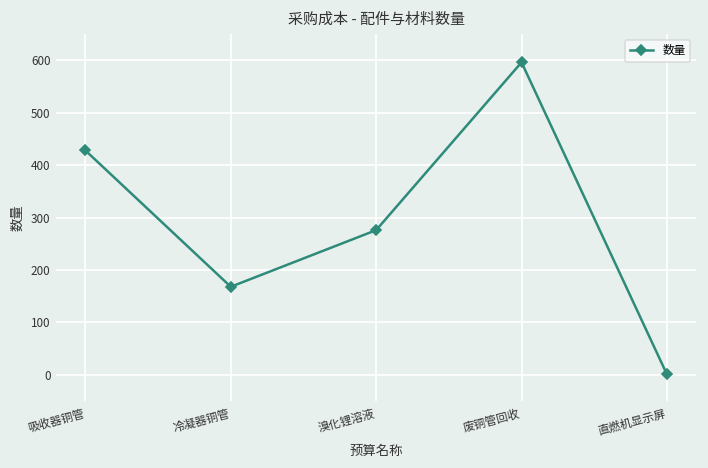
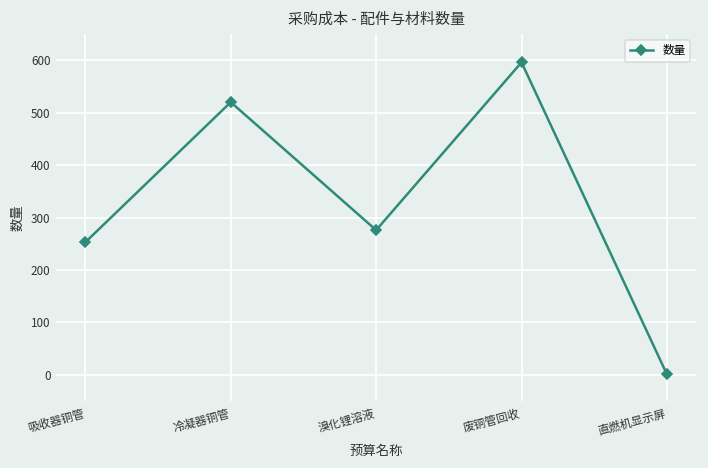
吸收器铜管: 430 -> 250
冷凝器铜管: 170 -> 520
